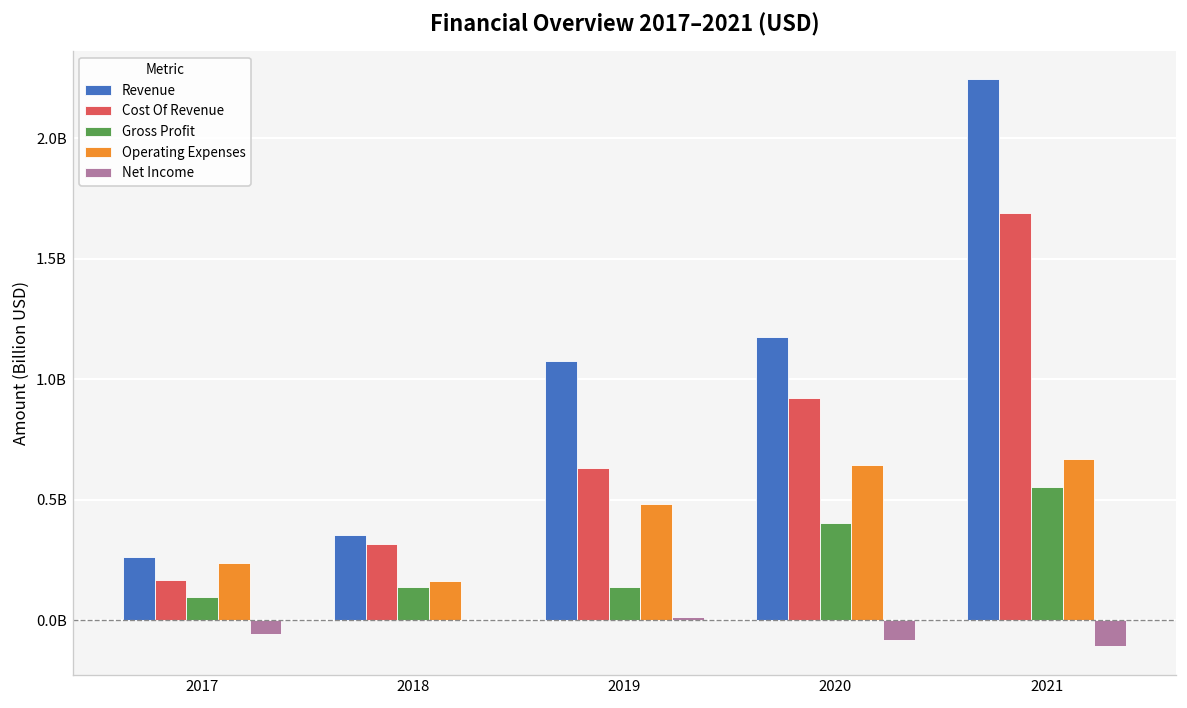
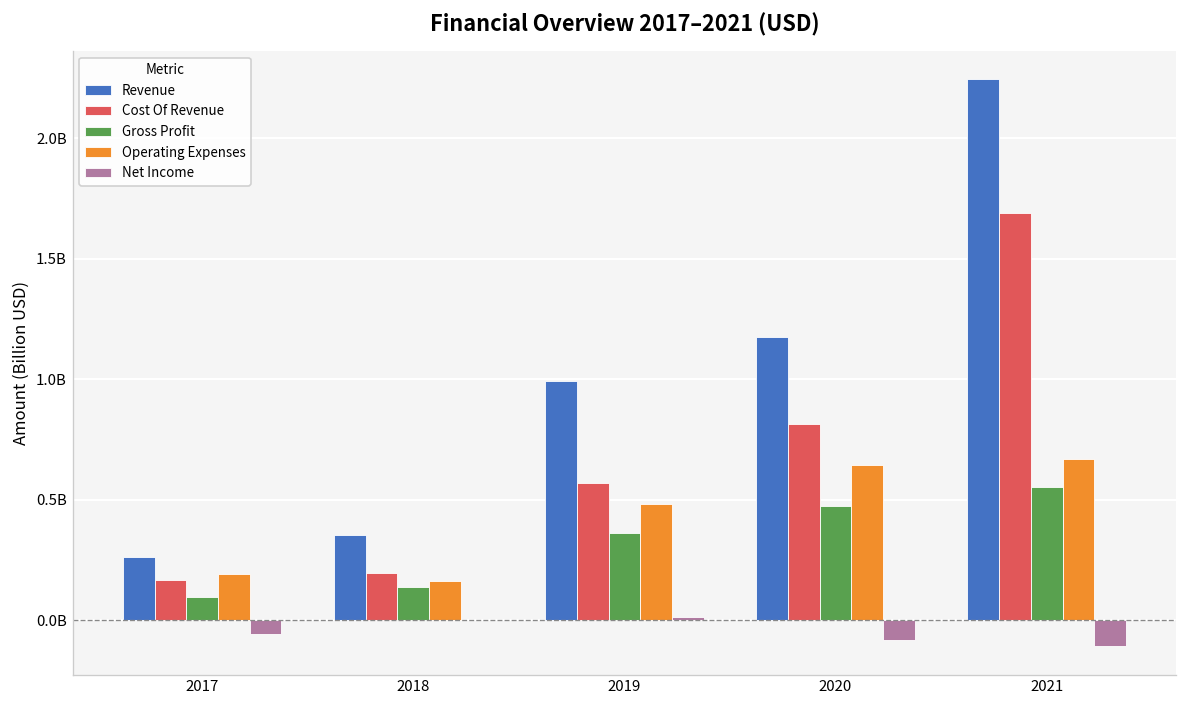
Operating Expenses, 2017: 240000000 -> 190000000
Cost Of Revenue, 2018: 320000000 -> 200000000
Revenue, 2019: 1080000000 -> 990000000
Cost Of Revenue, 2019: 630000000 -> 570000000
Gross Profit, 2019: 140000000 -> 360000000
Cost Of Revenue, 2020: 920000000 -> 820000000
Gross Profit, 2020: 400000000 -> 470000000
